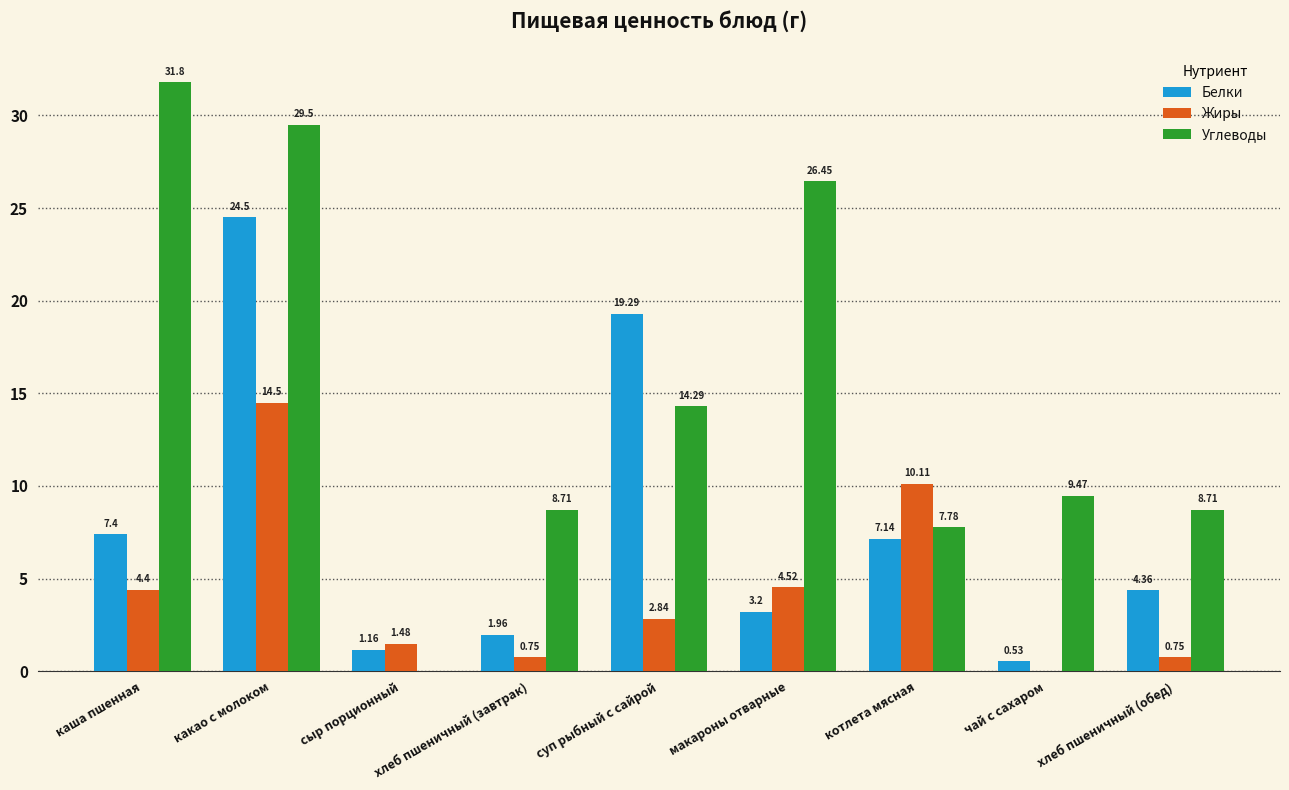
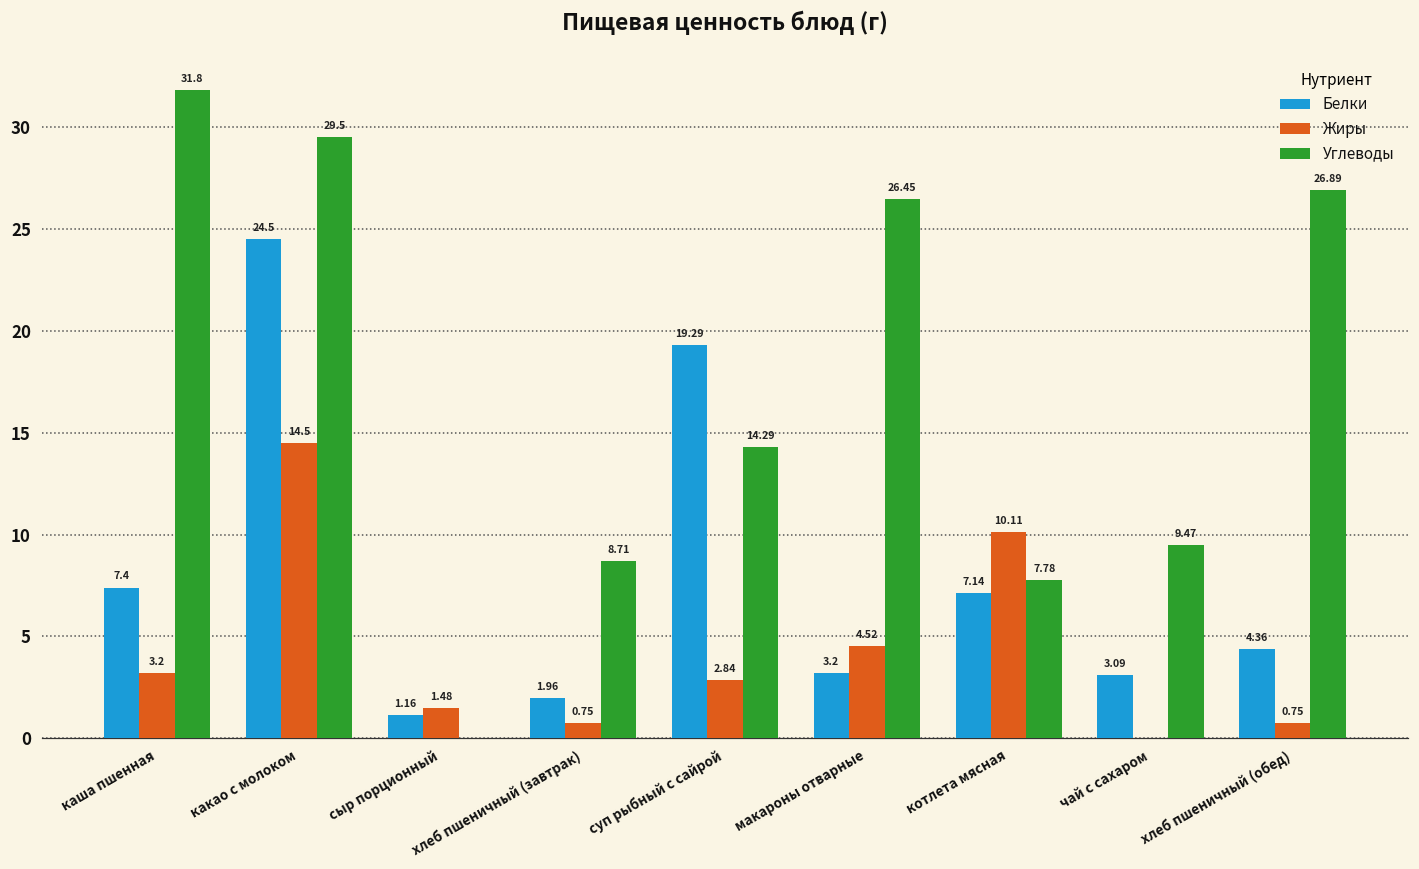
Жиры, каша пшенная: 4.4 -> 3.2
Белки, чай с сахаром: 0.53 -> 3.09
Углеводы, хлеб пшеничный (обед): 8.71 -> 26.89
